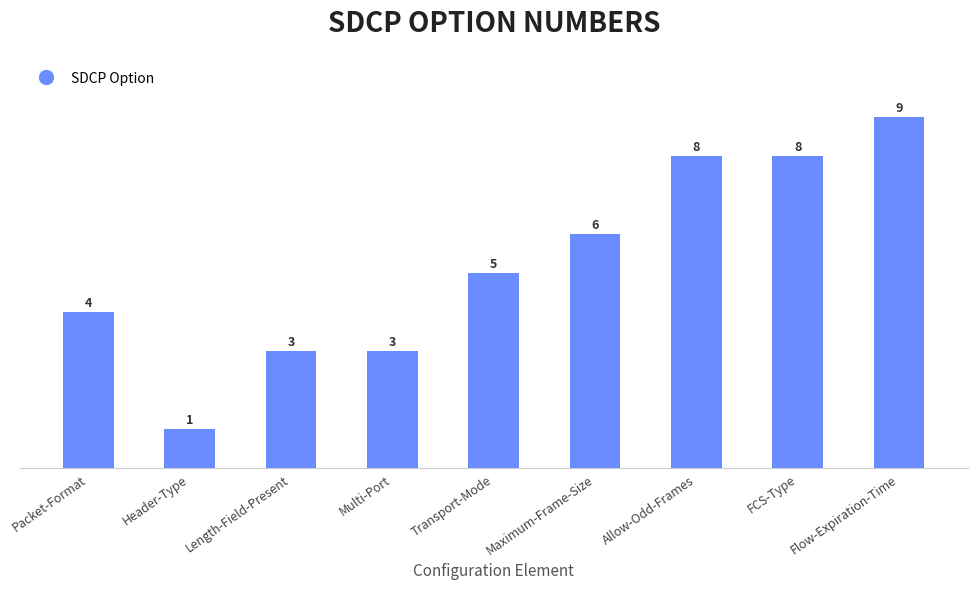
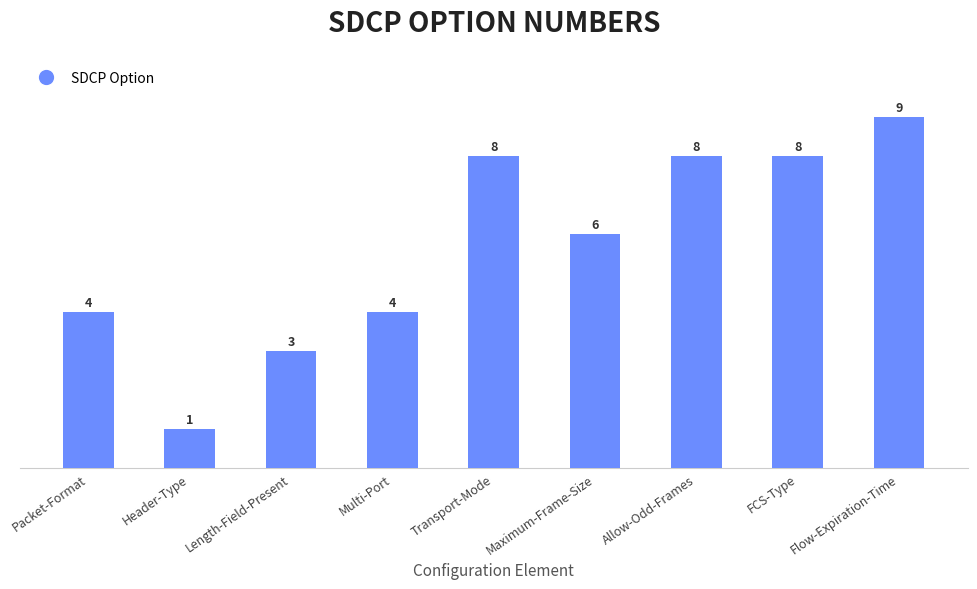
Multi-Port: 3 -> 4
Transport-Mode: 5 -> 8
